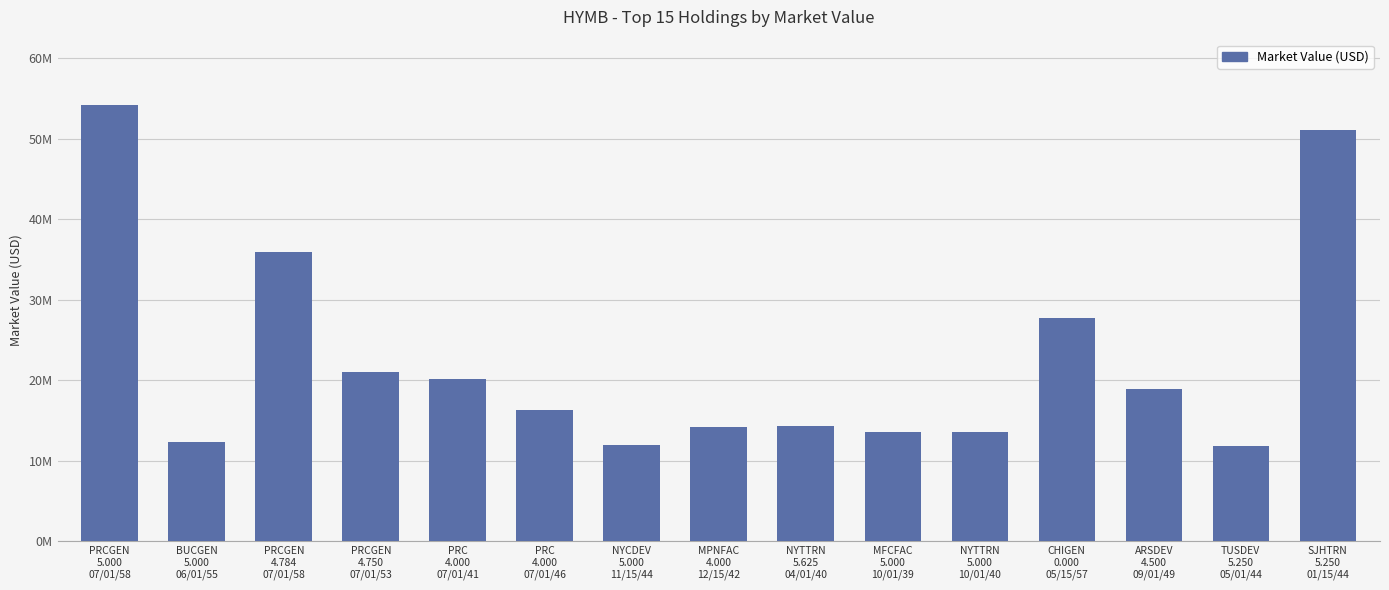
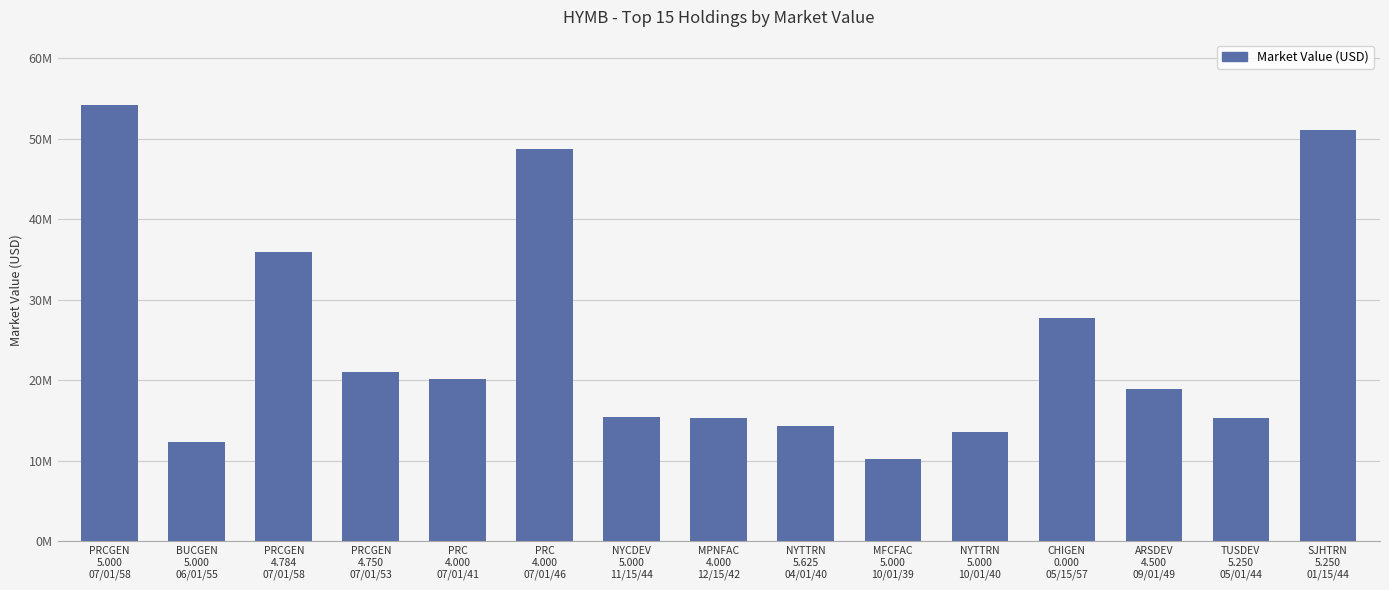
PRC 4.000 07/01/46: 16000000 -> 49000000
NYCDEV 5.000 11/15/44: 12000000 -> 15000000
MPNFAC 4.000 12/15/42: 14000000 -> 15000000
MFCFAC 5.000 10/01/39: 14000000 -> 10000000
TUSDEV 5.250 05/01/44: 12000000 -> 15000000
